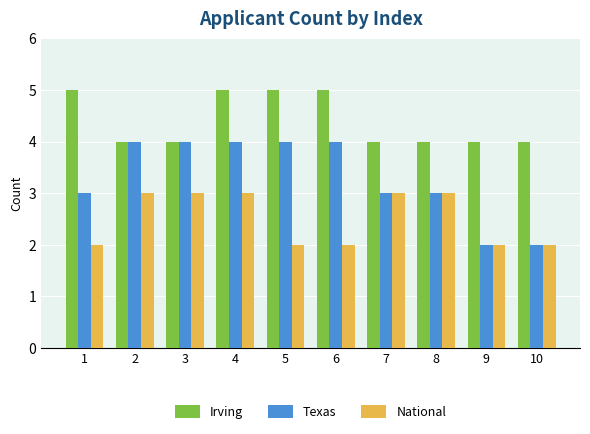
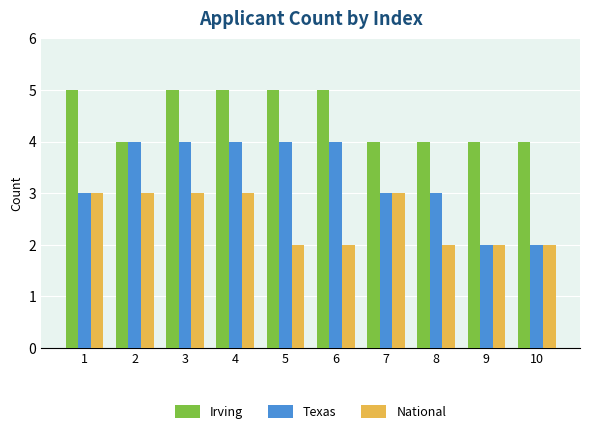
National, 1: 2 -> 3
Irving, 3: 4 -> 5
National, 8: 3 -> 2
